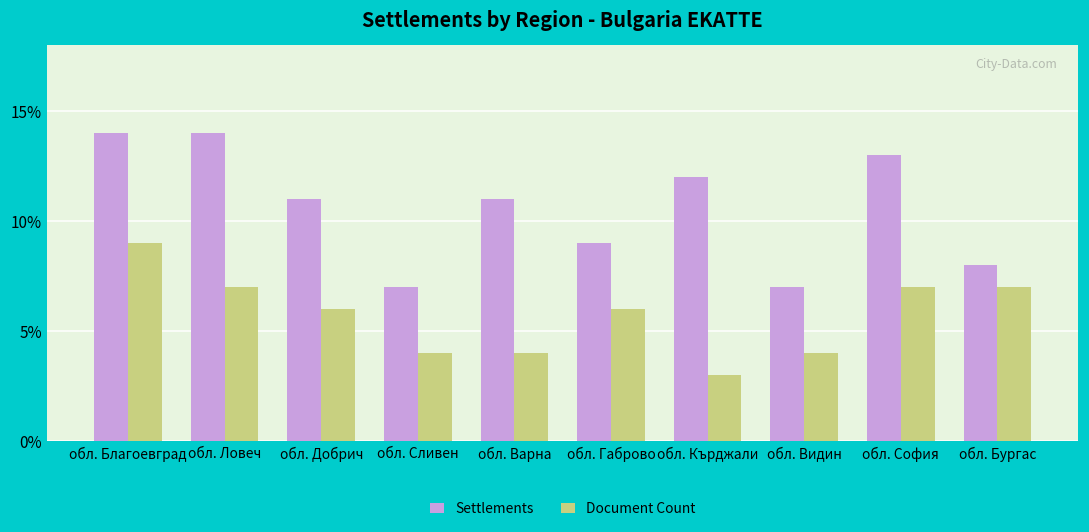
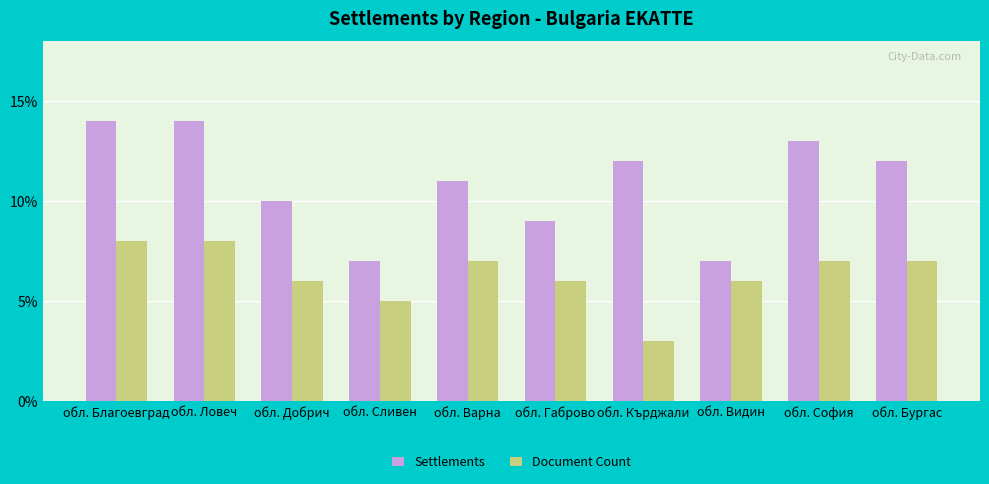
Document Count, обл. Благоевград: 9% -> 8%
Document Count, обл. Ловеч: 7% -> 8%
Settlements, обл. Добрич: 11% -> 10%
Document Count, обл. Сливен: 4% -> 5%
Document Count, обл. Варна: 4% -> 7%
Document Count, обл. Видин: 4% -> 6%
Settlements, обл. Бургас: 8% -> 12%
